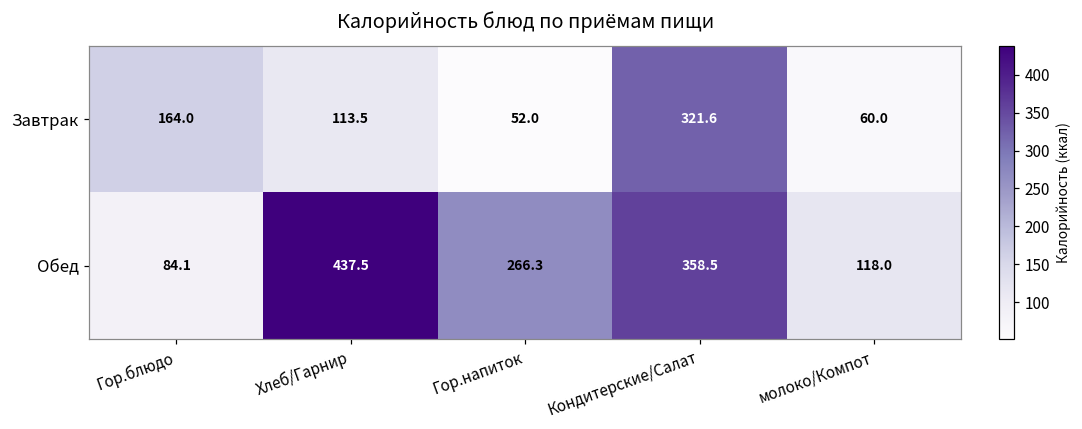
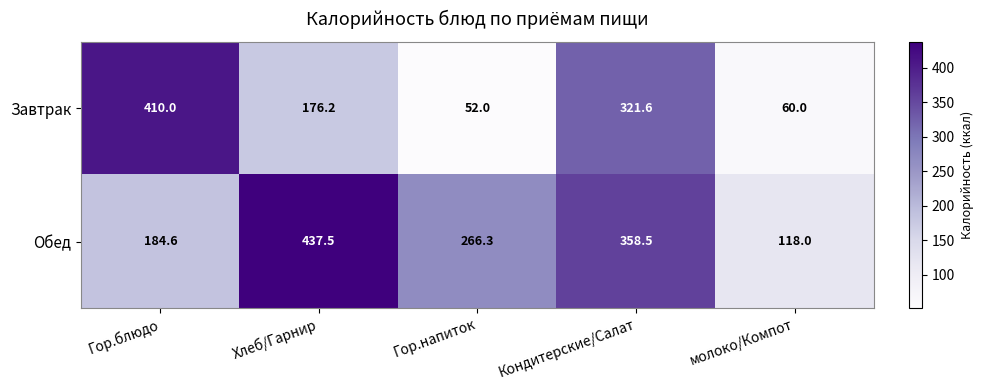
Завтрак, Гор.блюдо: 164.0 -> 410.0
Завтрак, Хлеб/Гарнир: 113.5 -> 176.2
Обед, Гор.блюдо: 84.1 -> 184.6
